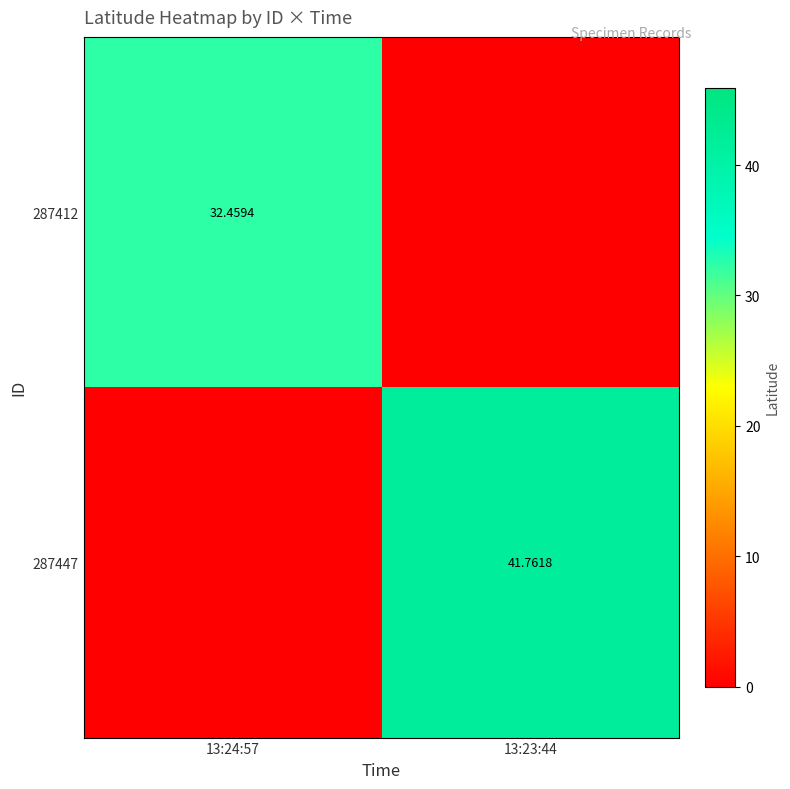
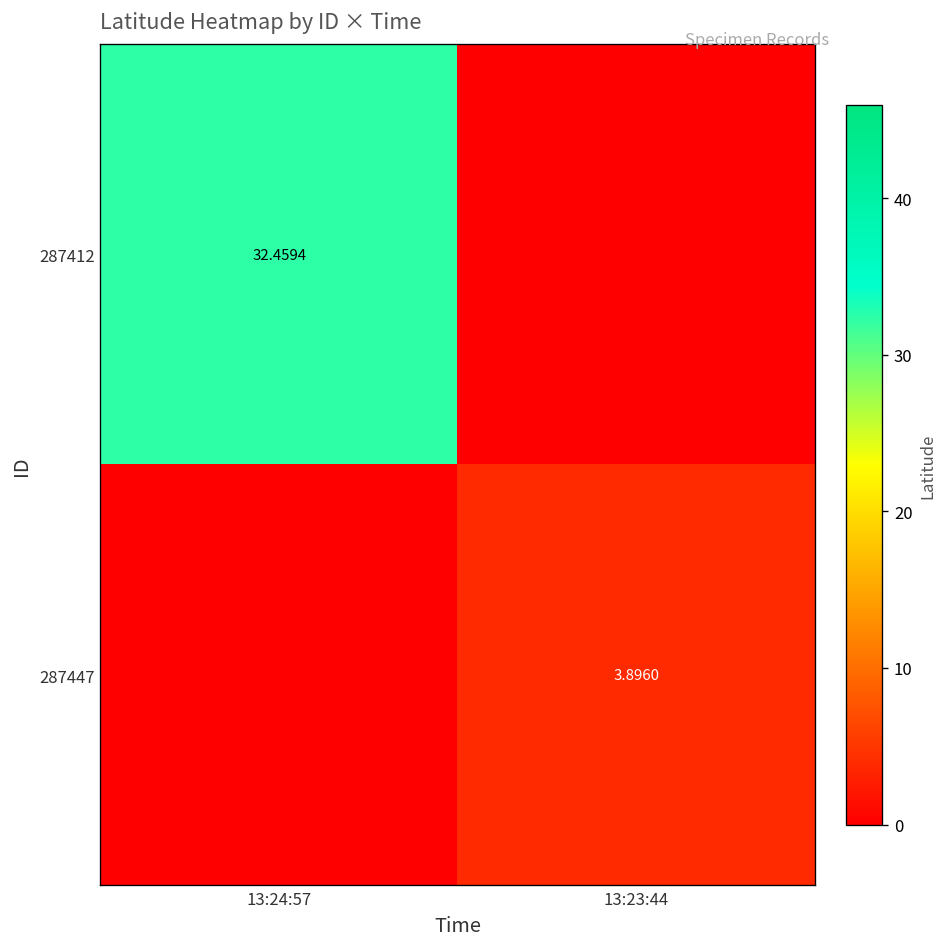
287447, 13:23:44: 41.7618 -> 3.8960
